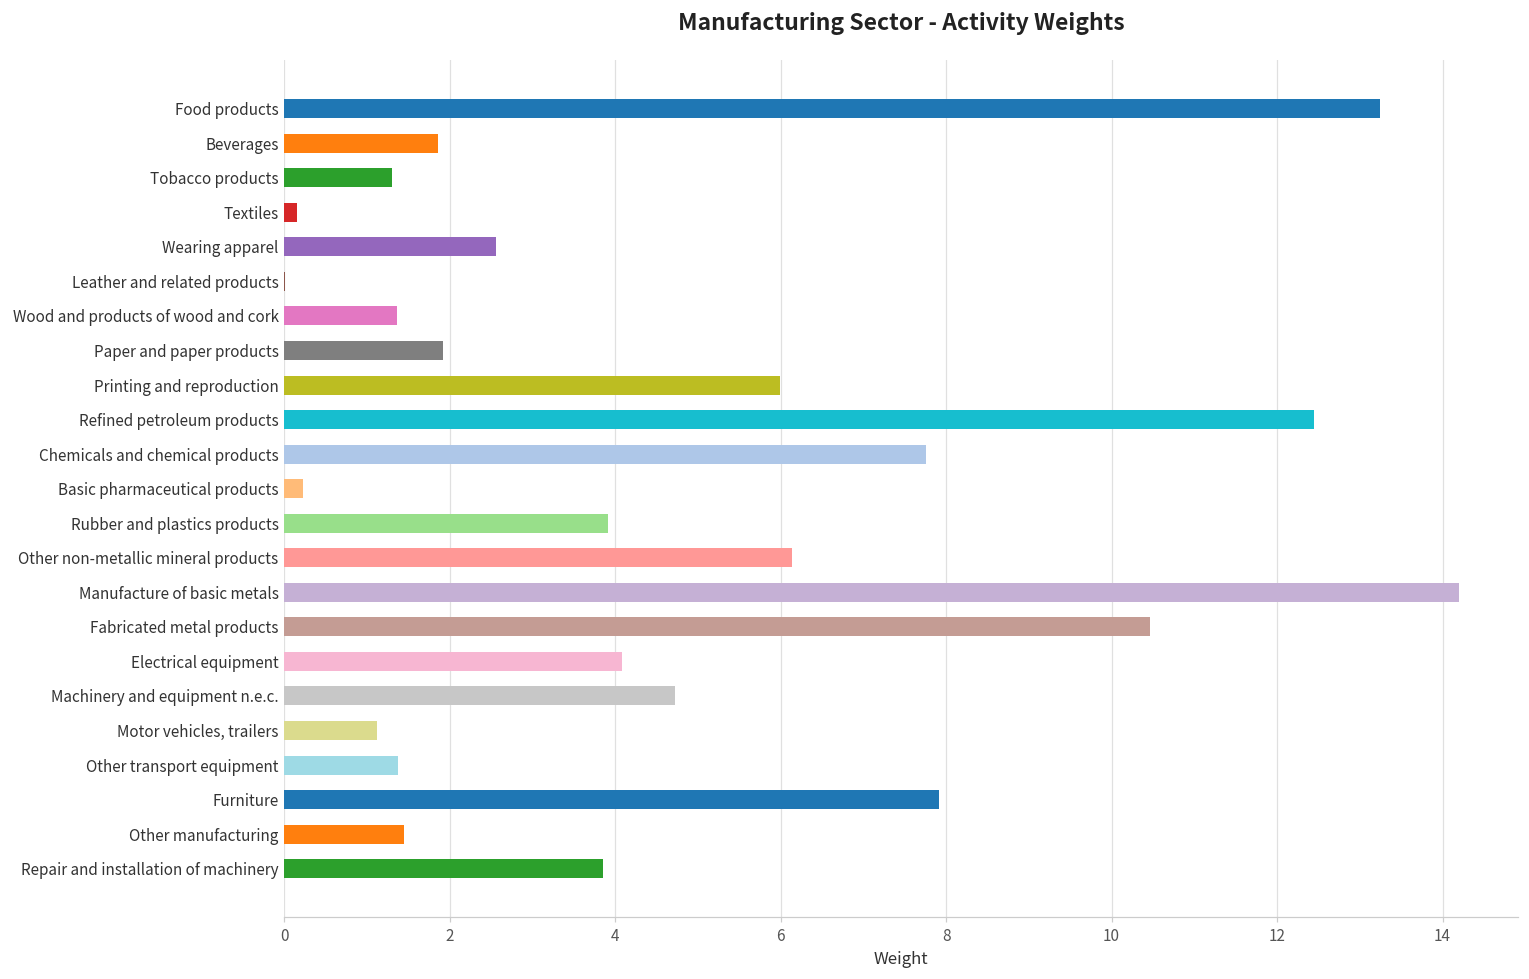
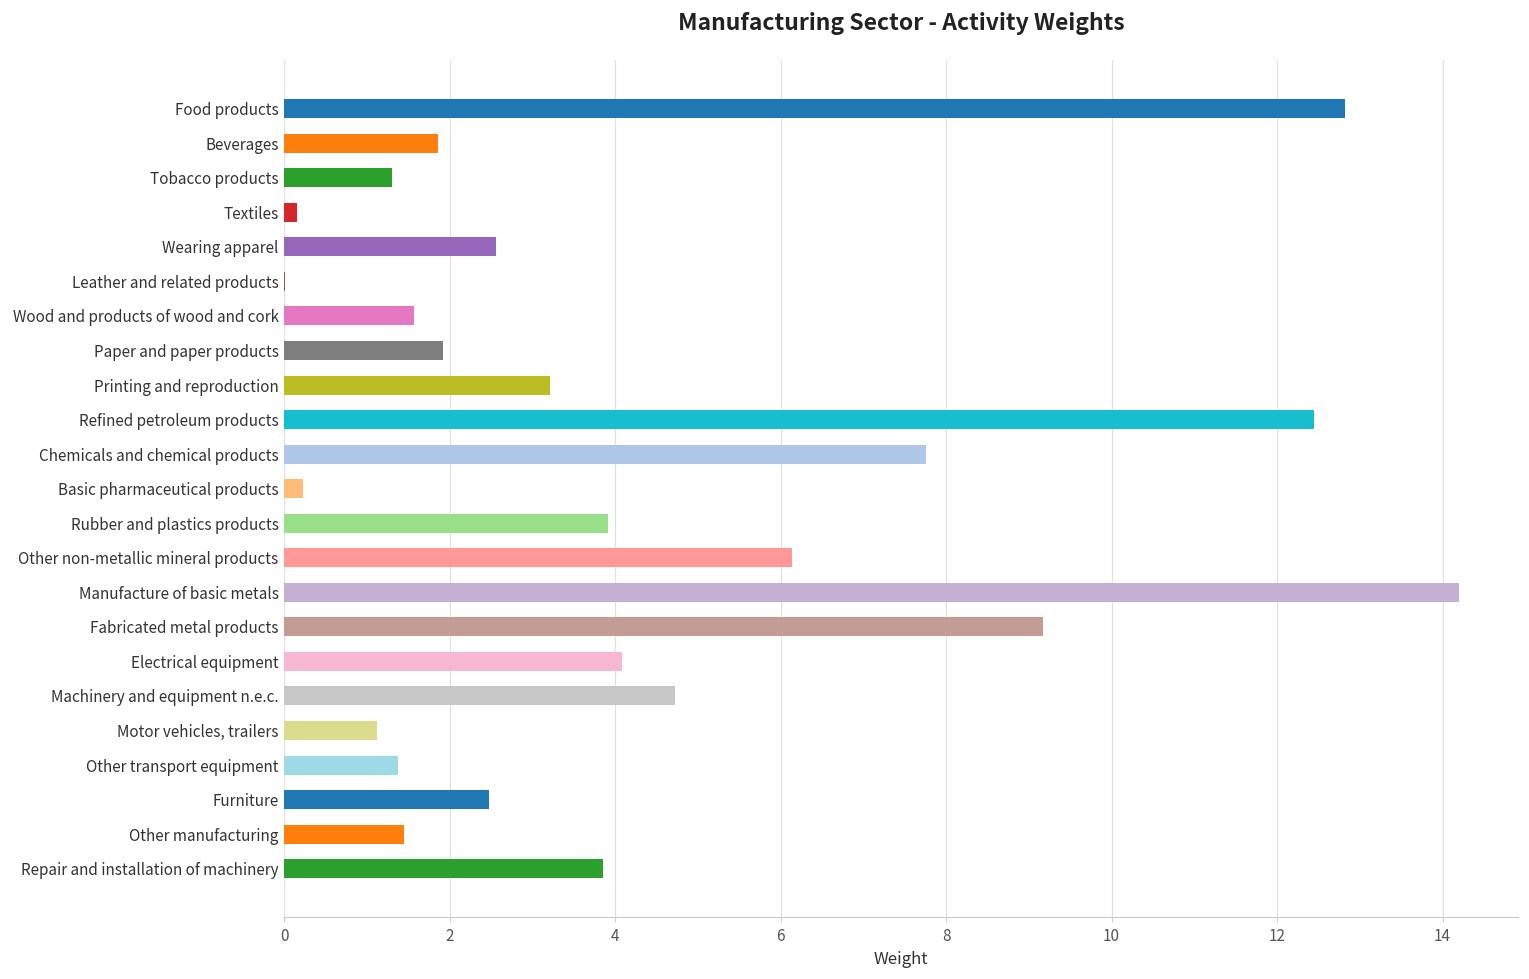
Food products: 13.2 -> 12.8
Wood and products of wood and cork: 1.4 -> 1.6
Printing and reproduction: 6.0 -> 3.2
Fabricated metal products: 10.5 -> 9.2
Furniture: 7.9 -> 2.5
